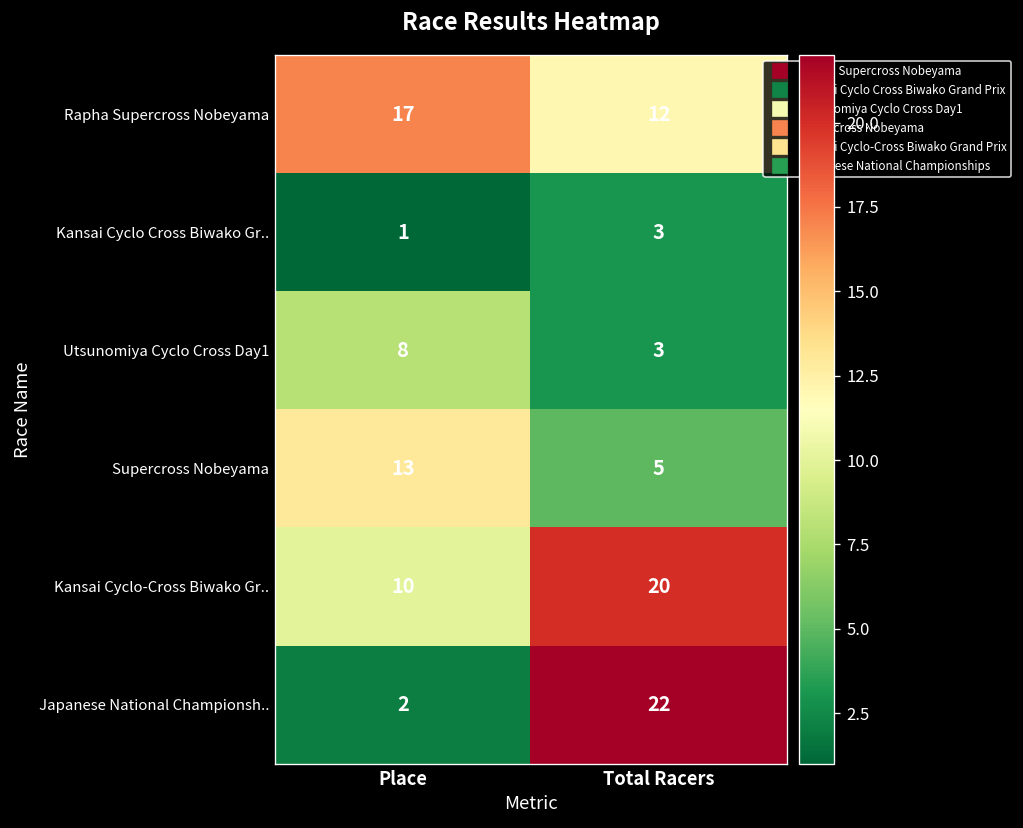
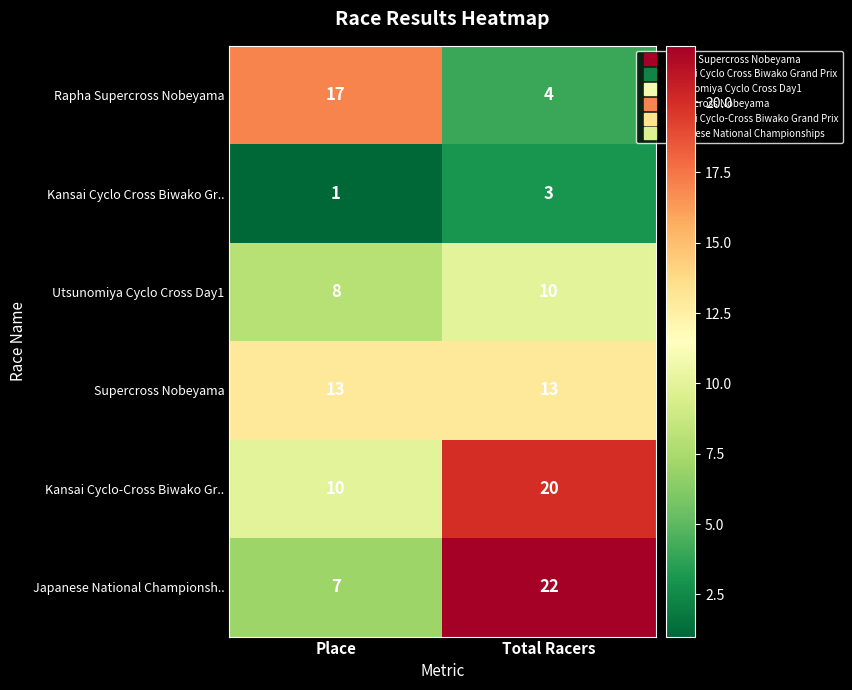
Rapha Supercross Nobeyama, Total Racers: 12 -> 4
Utsunomiya Cyclo Cross Day1, Total Racers: 3 -> 10
Supercross Nobeyama, Total Racers: 5 -> 13
Japanese National Championsh.., Place: 2 -> 7
